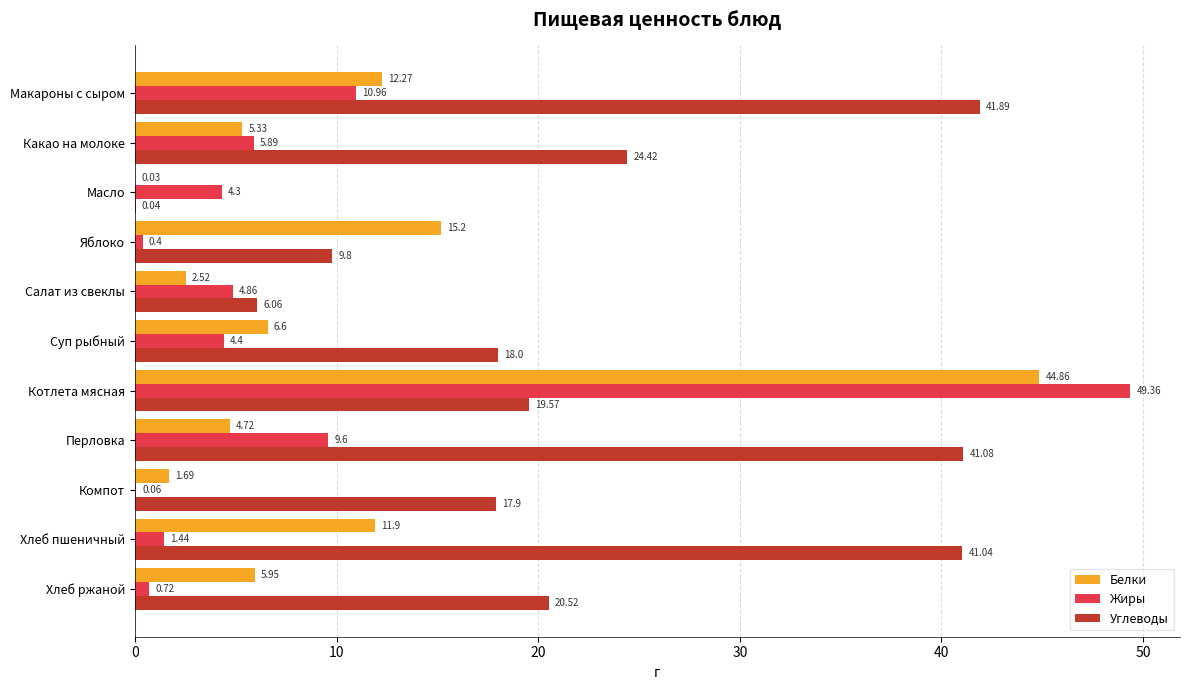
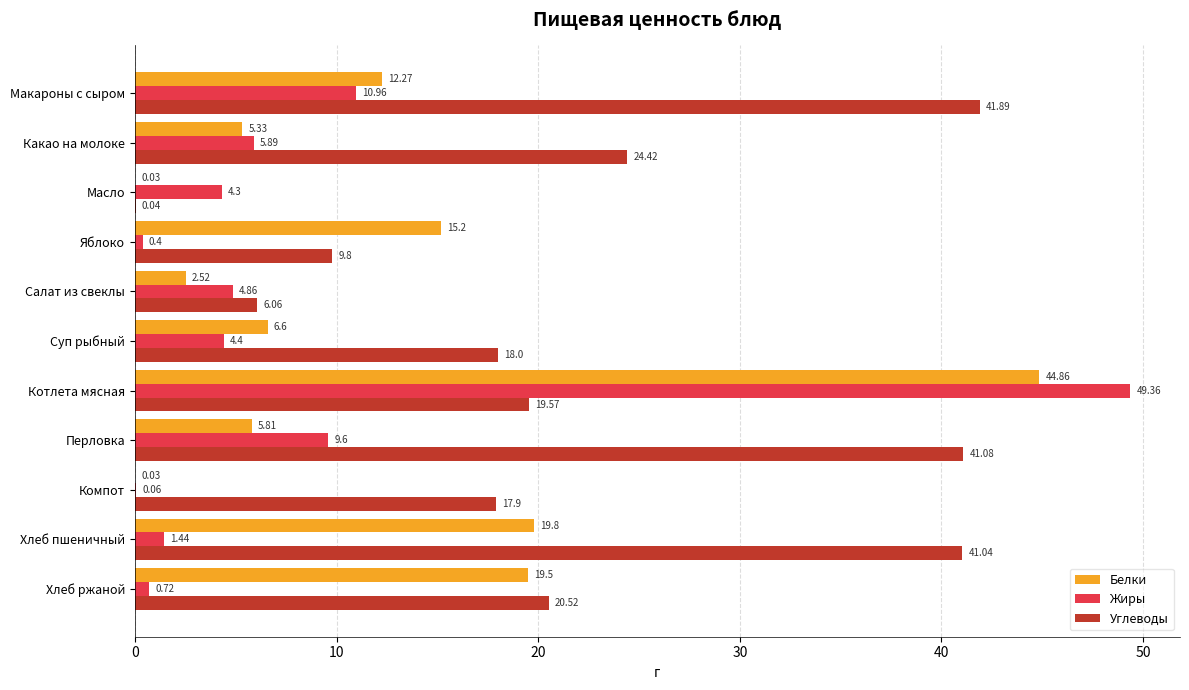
Белки, Перловка: 4.72 -> 5.81
Белки, Компот: 1.69 -> 0.03
Белки, Хлеб пшеничный: 11.9 -> 19.8
Белки, Хлеб ржаной: 5.95 -> 19.5
